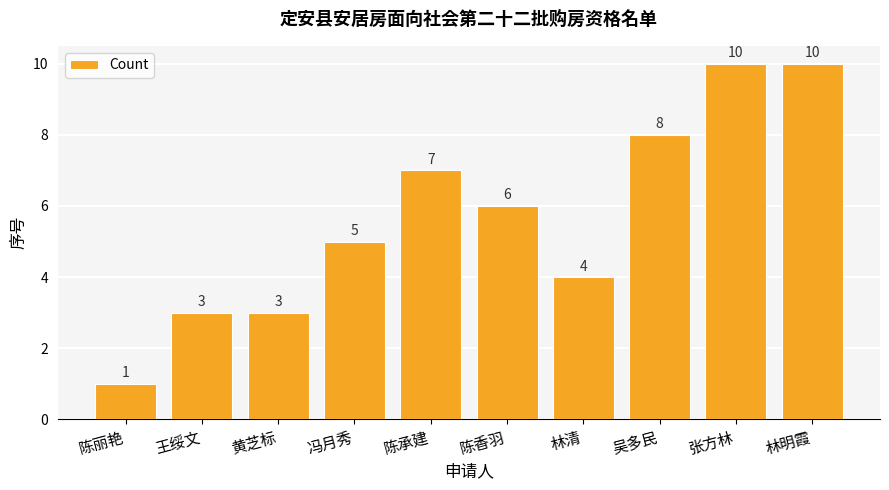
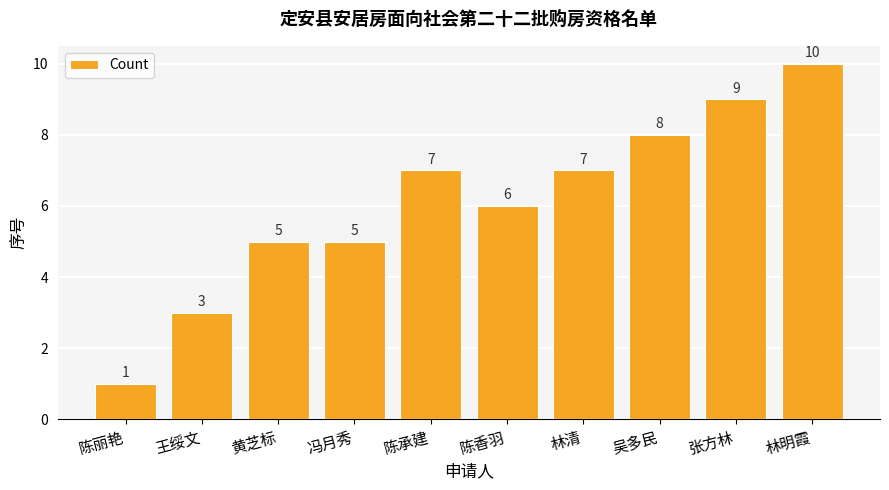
黄芝标: 3 -> 5
林清: 4 -> 7
张方林: 10 -> 9
